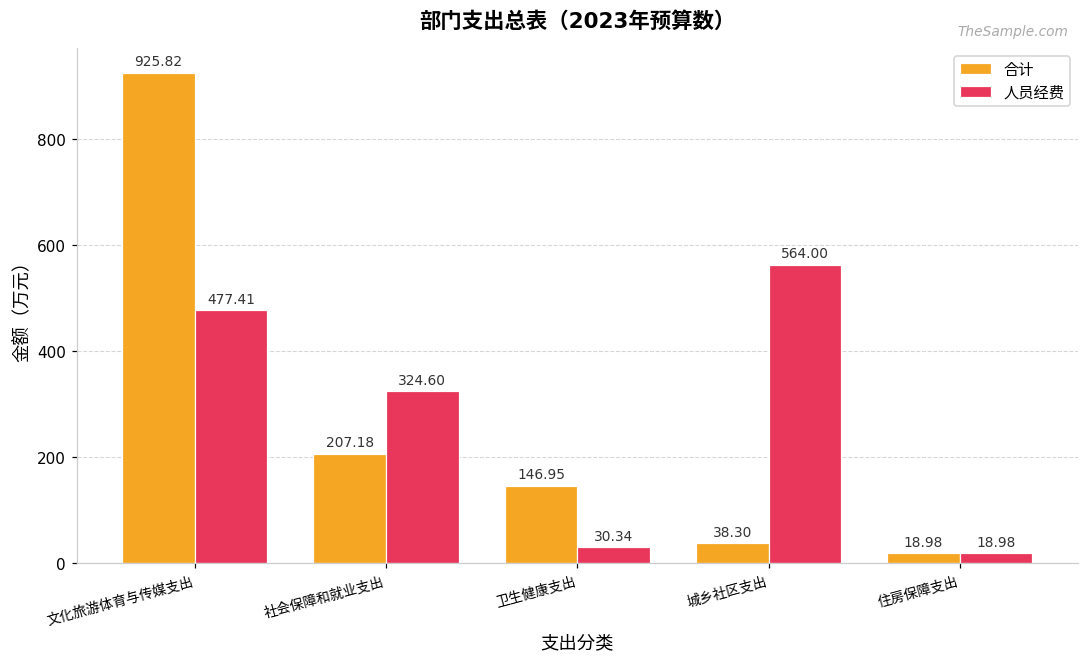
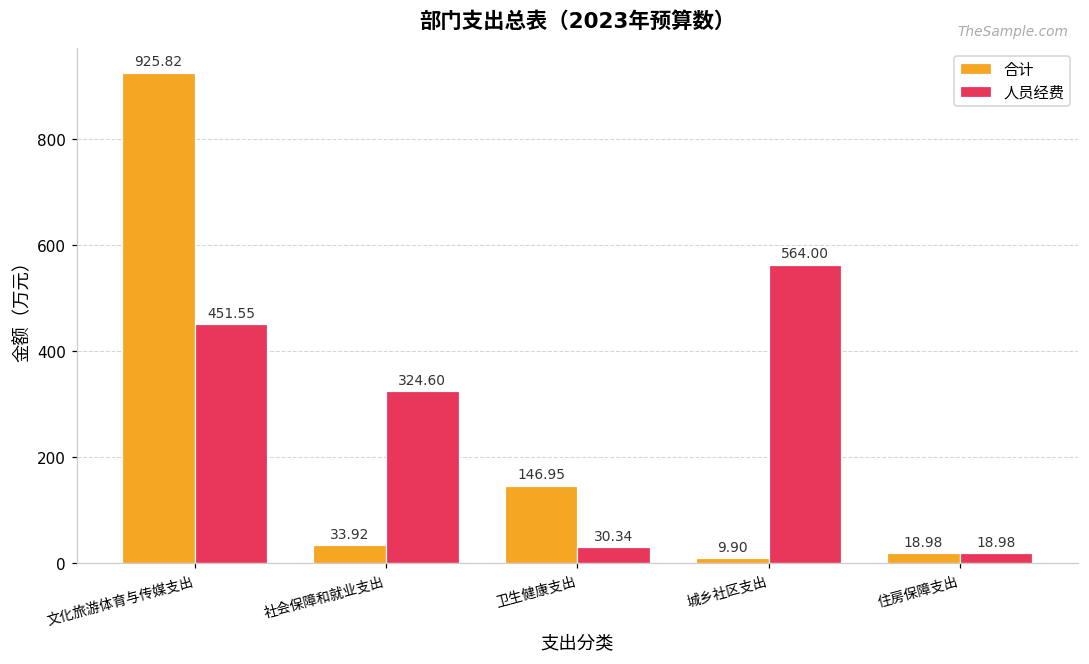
人员经费, 文化旅游体育与传媒支出: 477.41 -> 451.55
合计, 社会保障和就业支出: 207.18 -> 33.92
合计, 城乡社区支出: 38.30 -> 9.90
